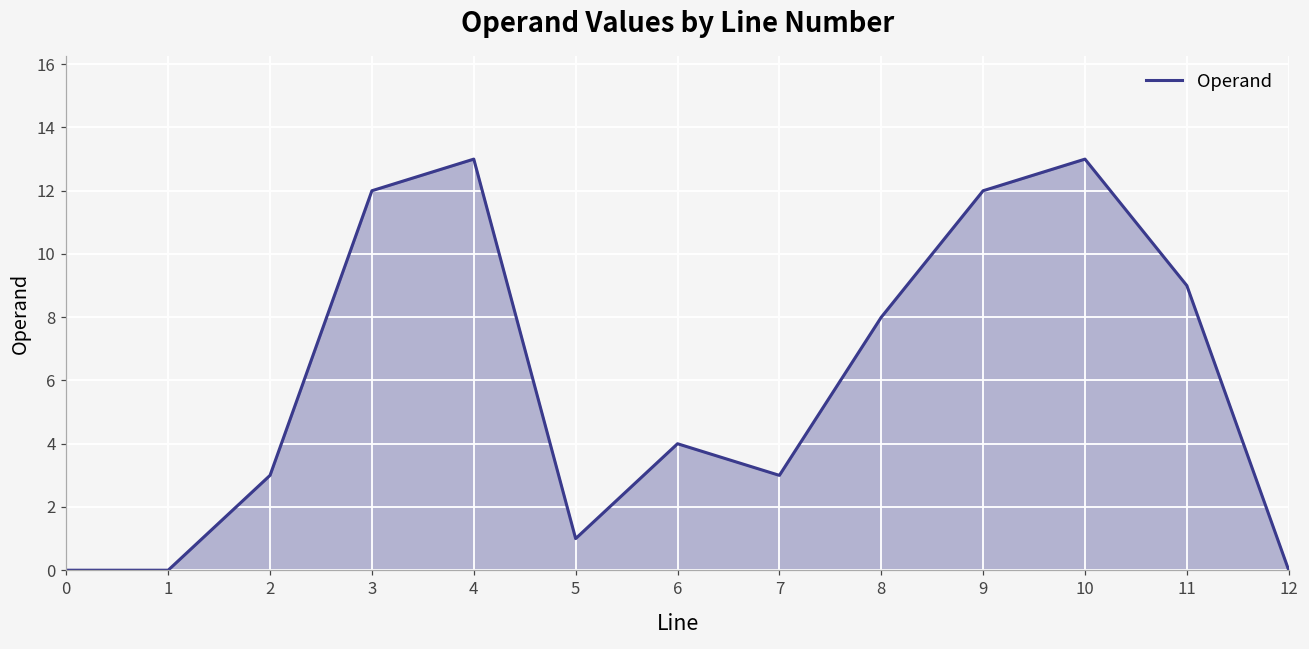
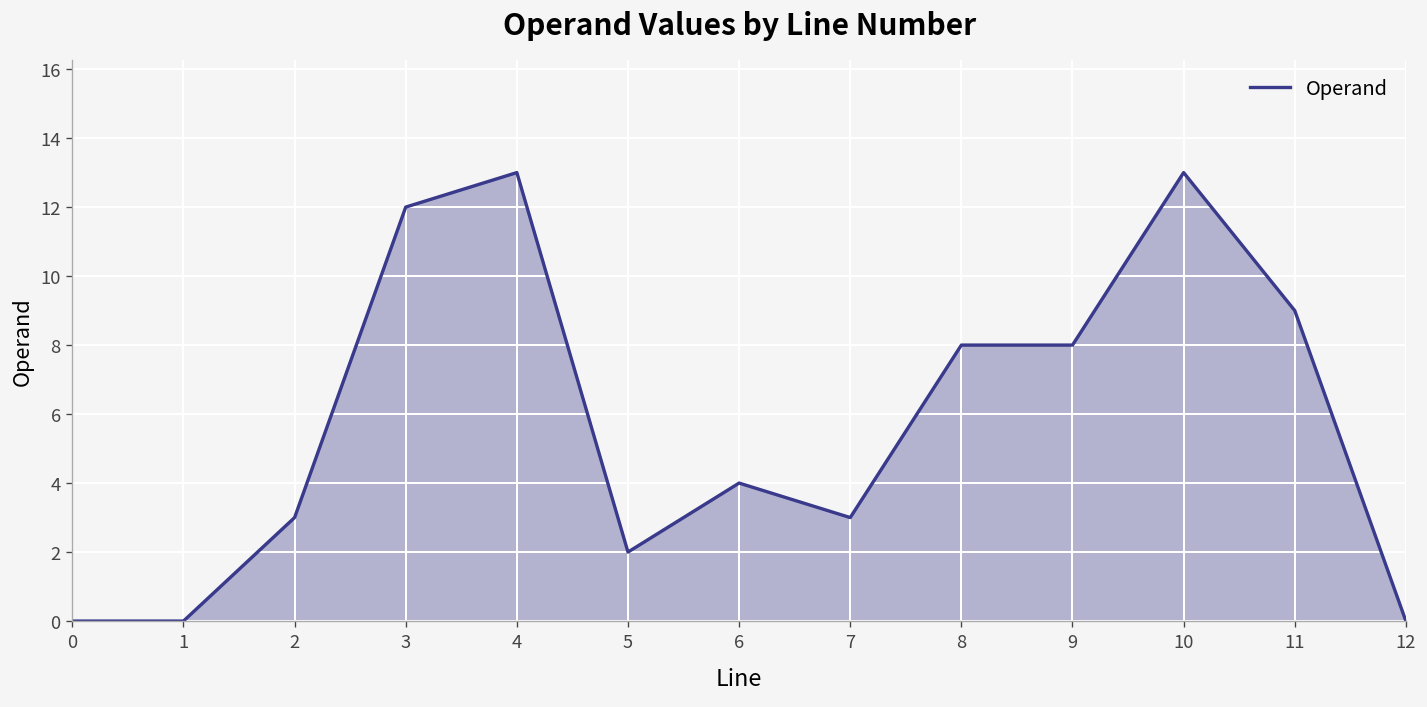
5: 1 -> 2
9: 12 -> 8
